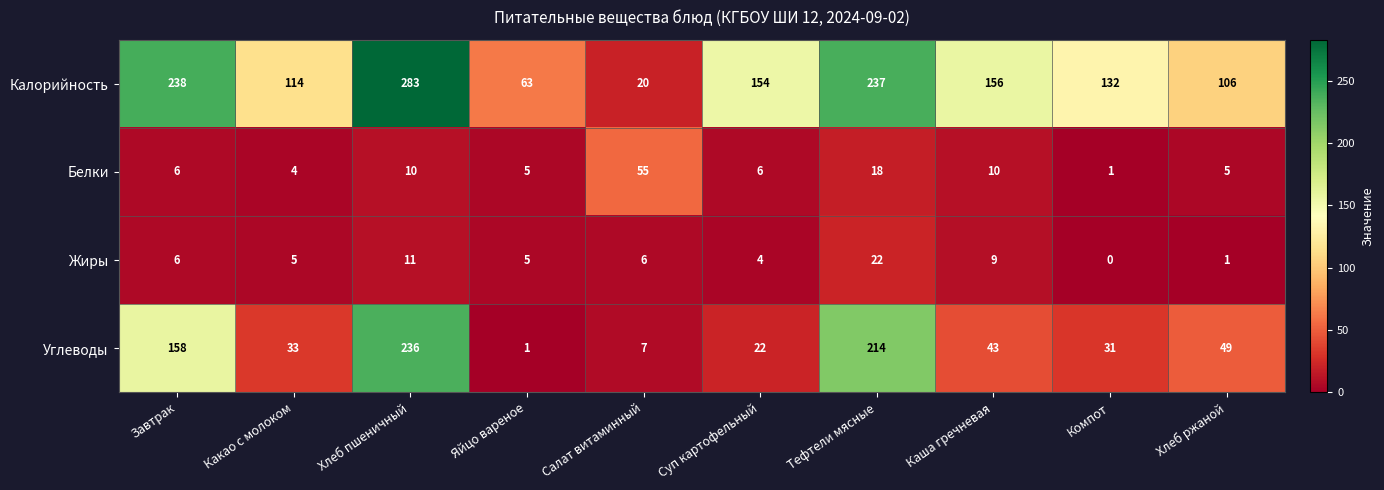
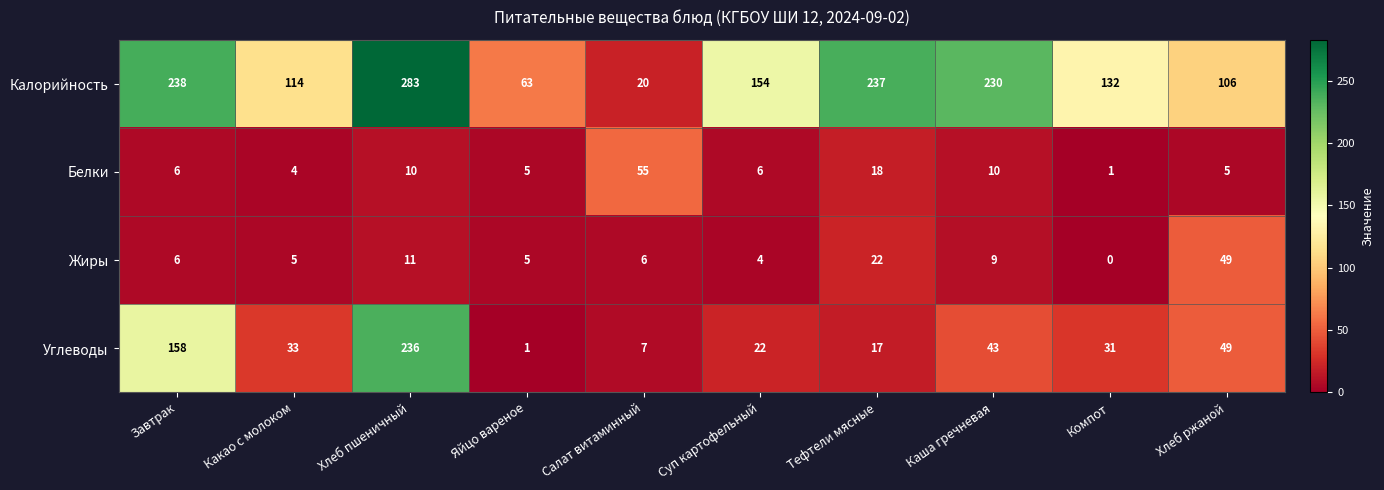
Калорийность, Каша гречневая: 156 -> 230
Жиры, Хлеб ржаной: 1 -> 49
Углеводы, Тефтели мясные: 214 -> 17
